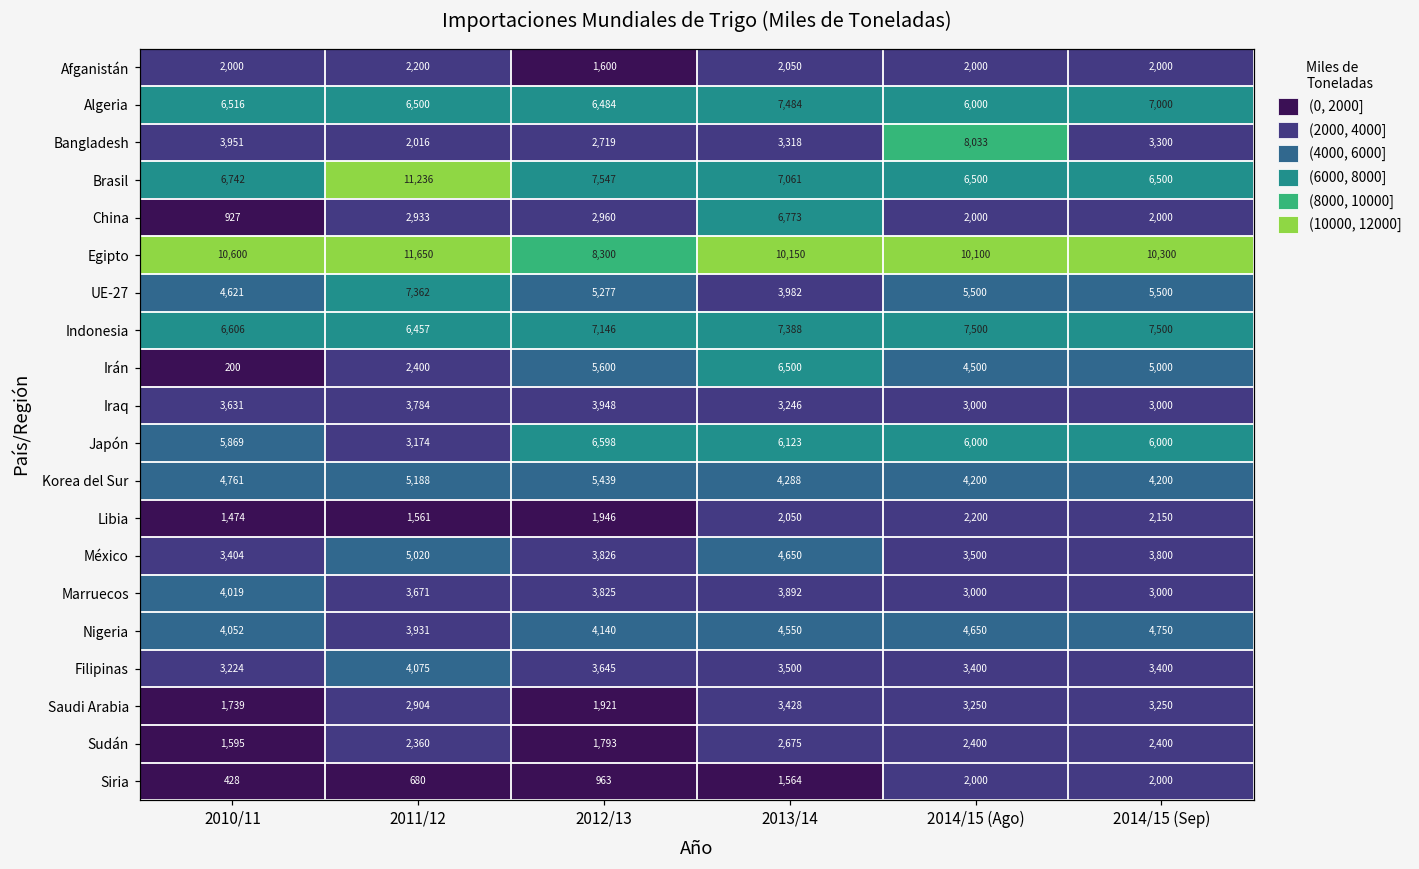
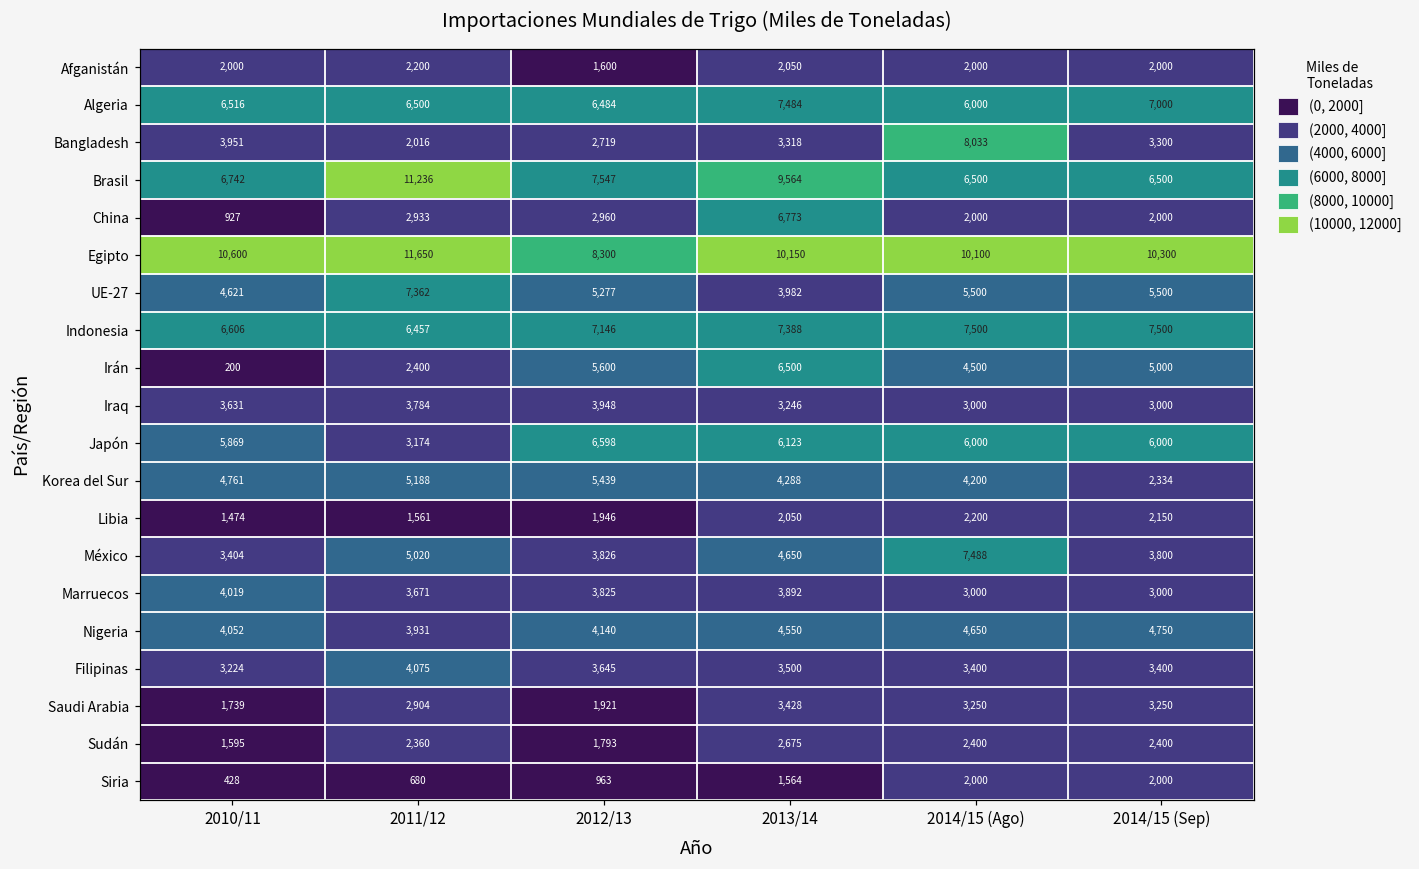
Brasil, 2013/14: 7,061 -> 9,564
Korea del Sur, 2014/15 (Sep): 4,200 -> 2,334
México, 2014/15 (Ago): 3,500 -> 7,488
